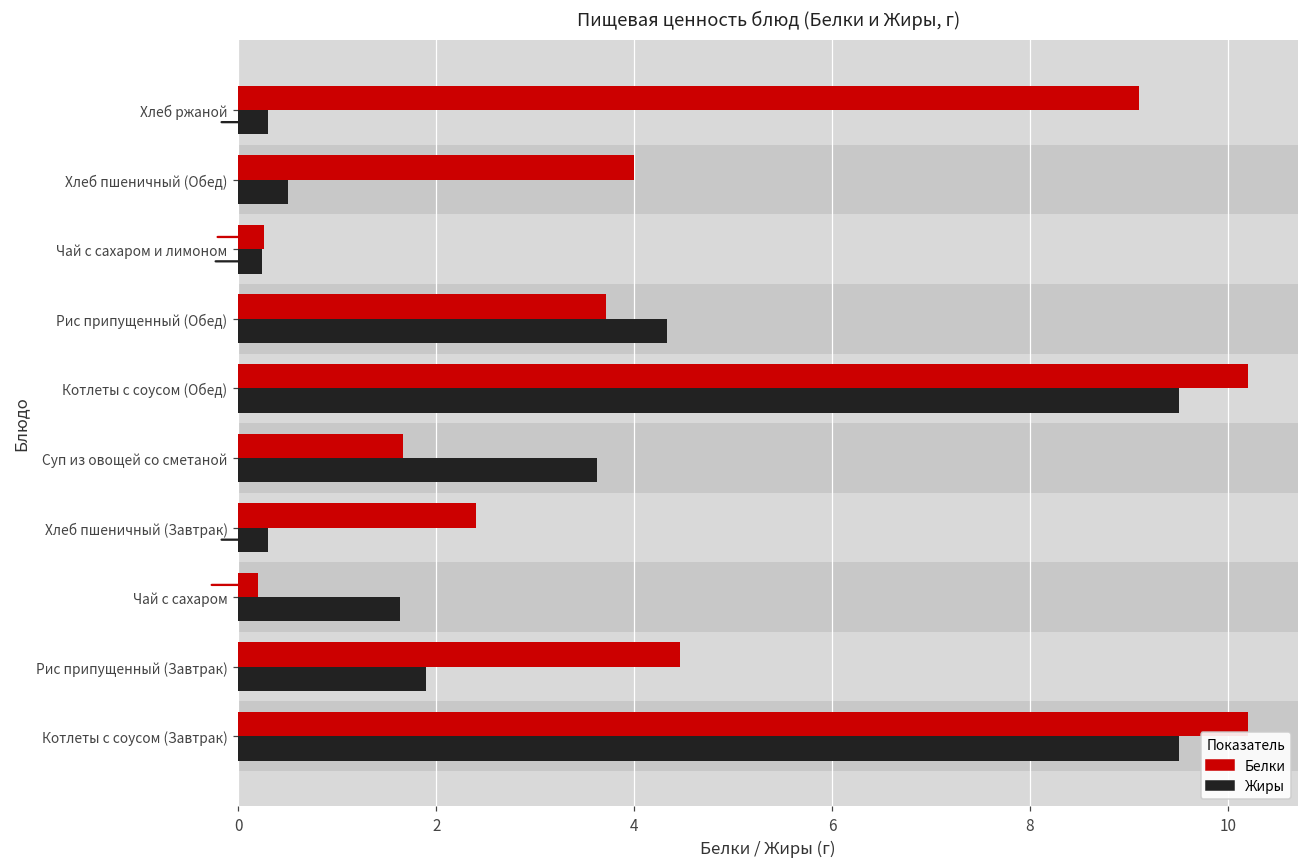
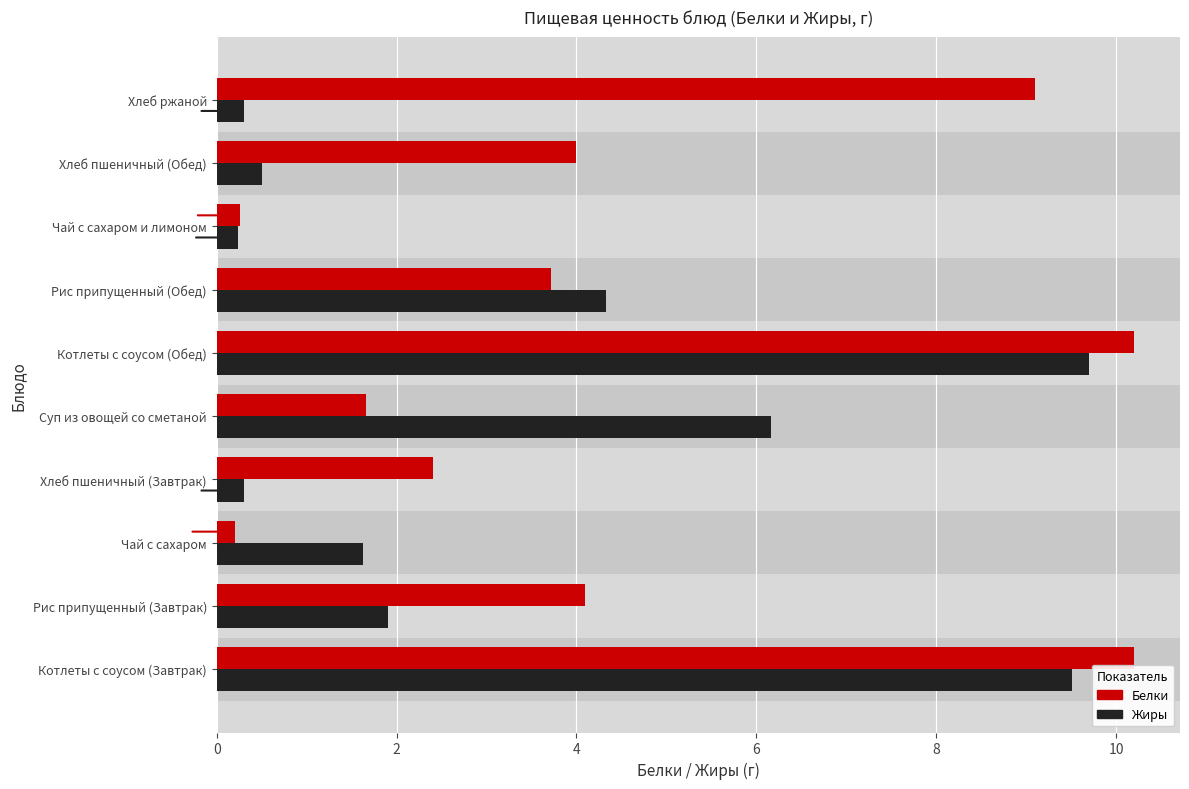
Жиры, Котлеты с соусом (Обед): 9.5 -> 9.7
Жиры, Суп из овощей со сметаной: 3.6 -> 6.2
Белки, Рис припущенный (Завтрак): 4.5 -> 4.1
